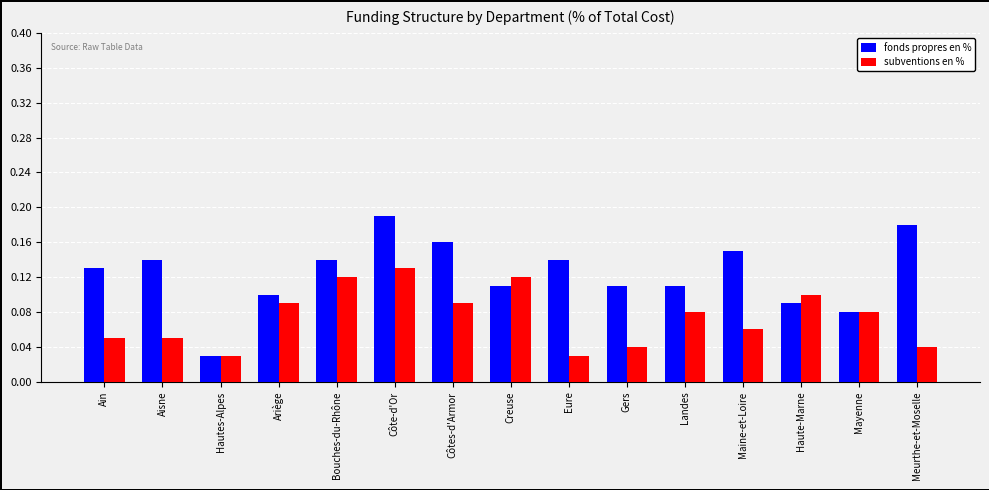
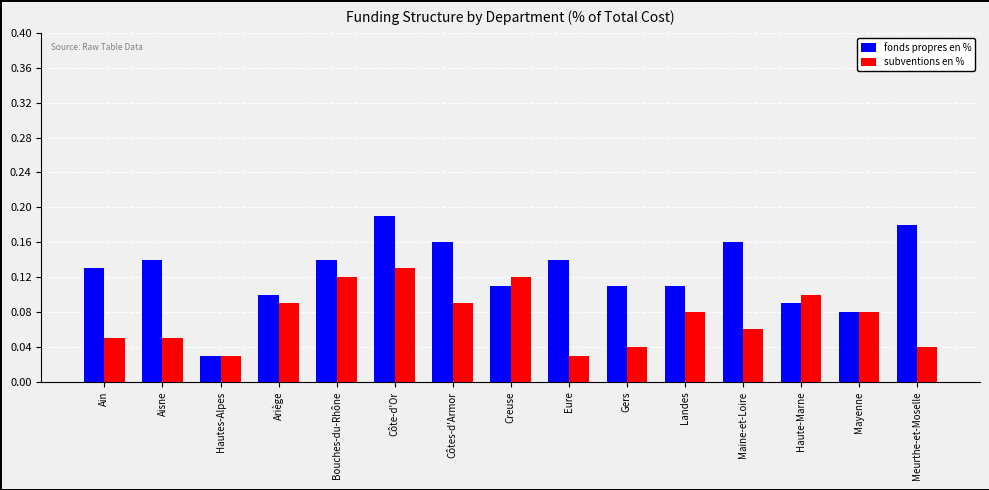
fonds propres en %, Maine-et-Loire: 0.15 -> 0.16
